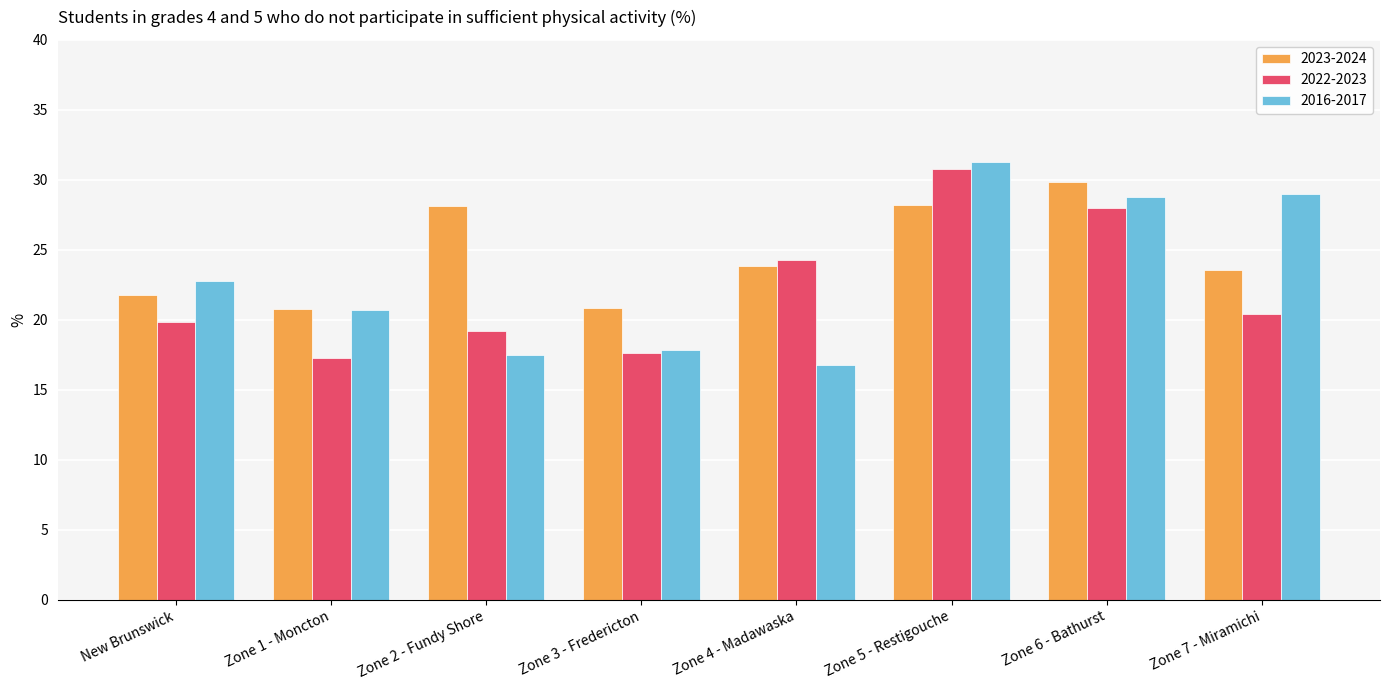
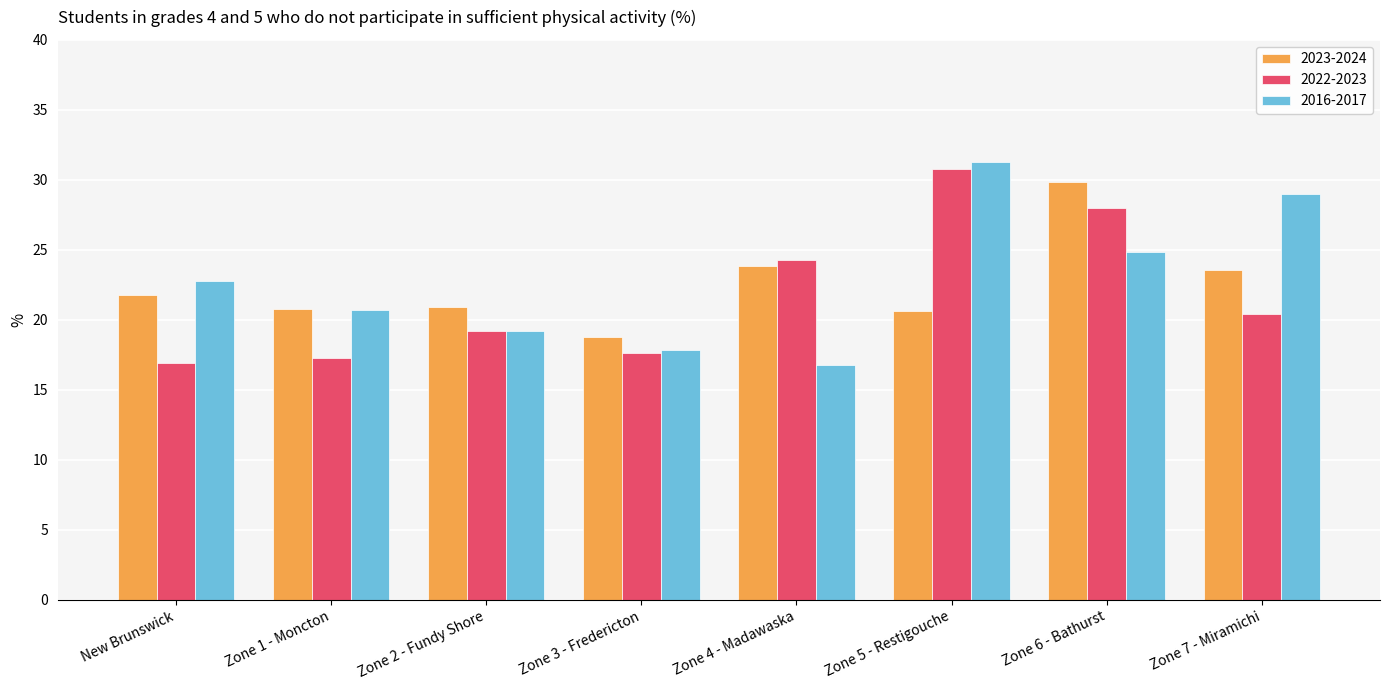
2022-2023, New Brunswick: 19.9 -> 16.9
2023-2024, Zone 2 - Fundy Shore: 28.1 -> 20.9
2016-2017, Zone 2 - Fundy Shore: 17.5 -> 19.2
2023-2024, Zone 3 - Fredericton: 20.8 -> 18.7
2023-2024, Zone 5 - Restigouche: 28.2 -> 20.6
2016-2017, Zone 6 - Bathurst: 28.7 -> 24.8
